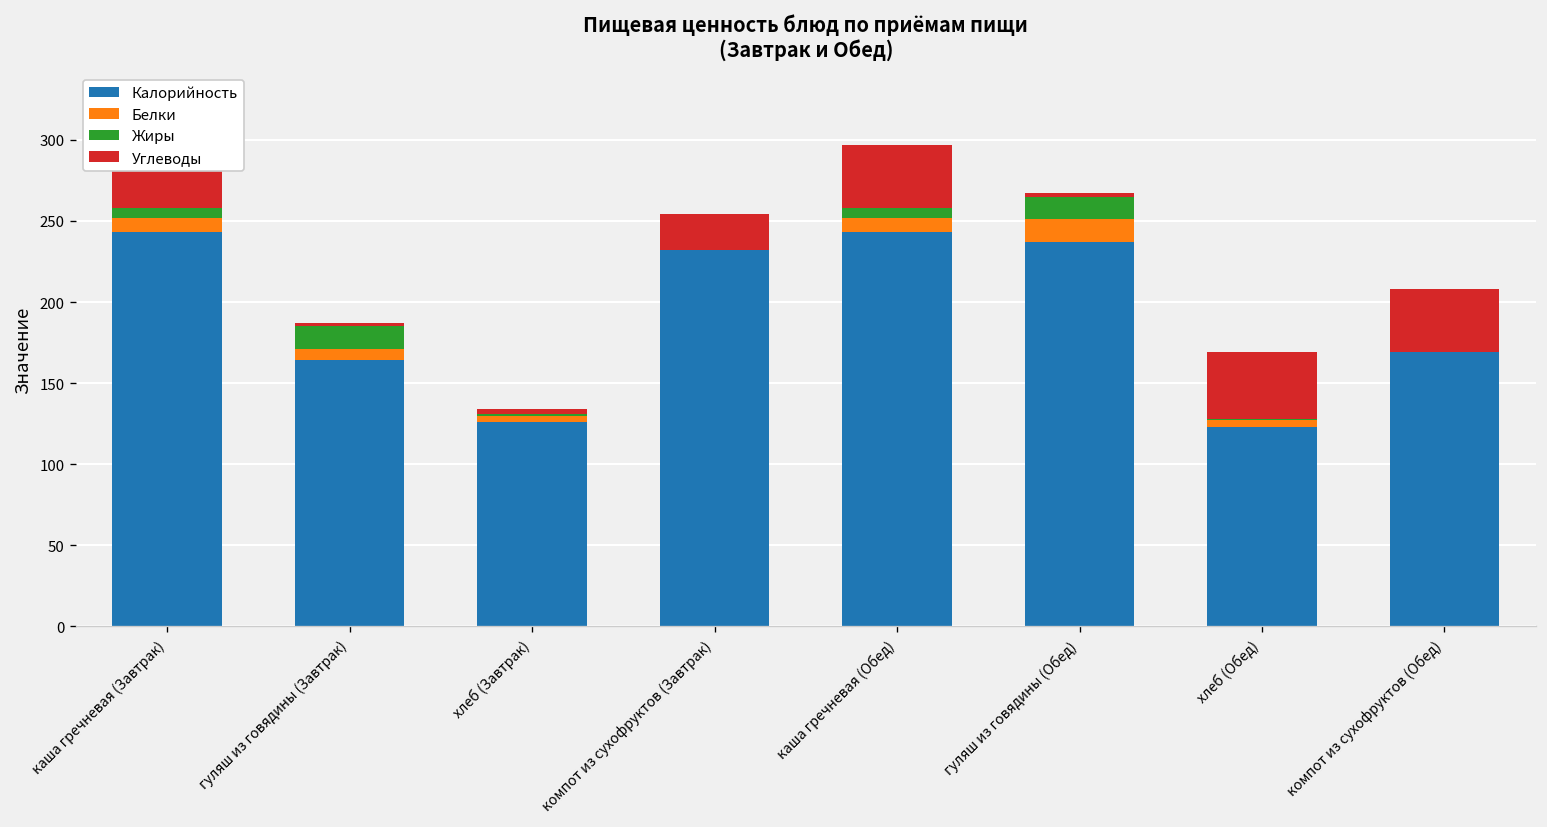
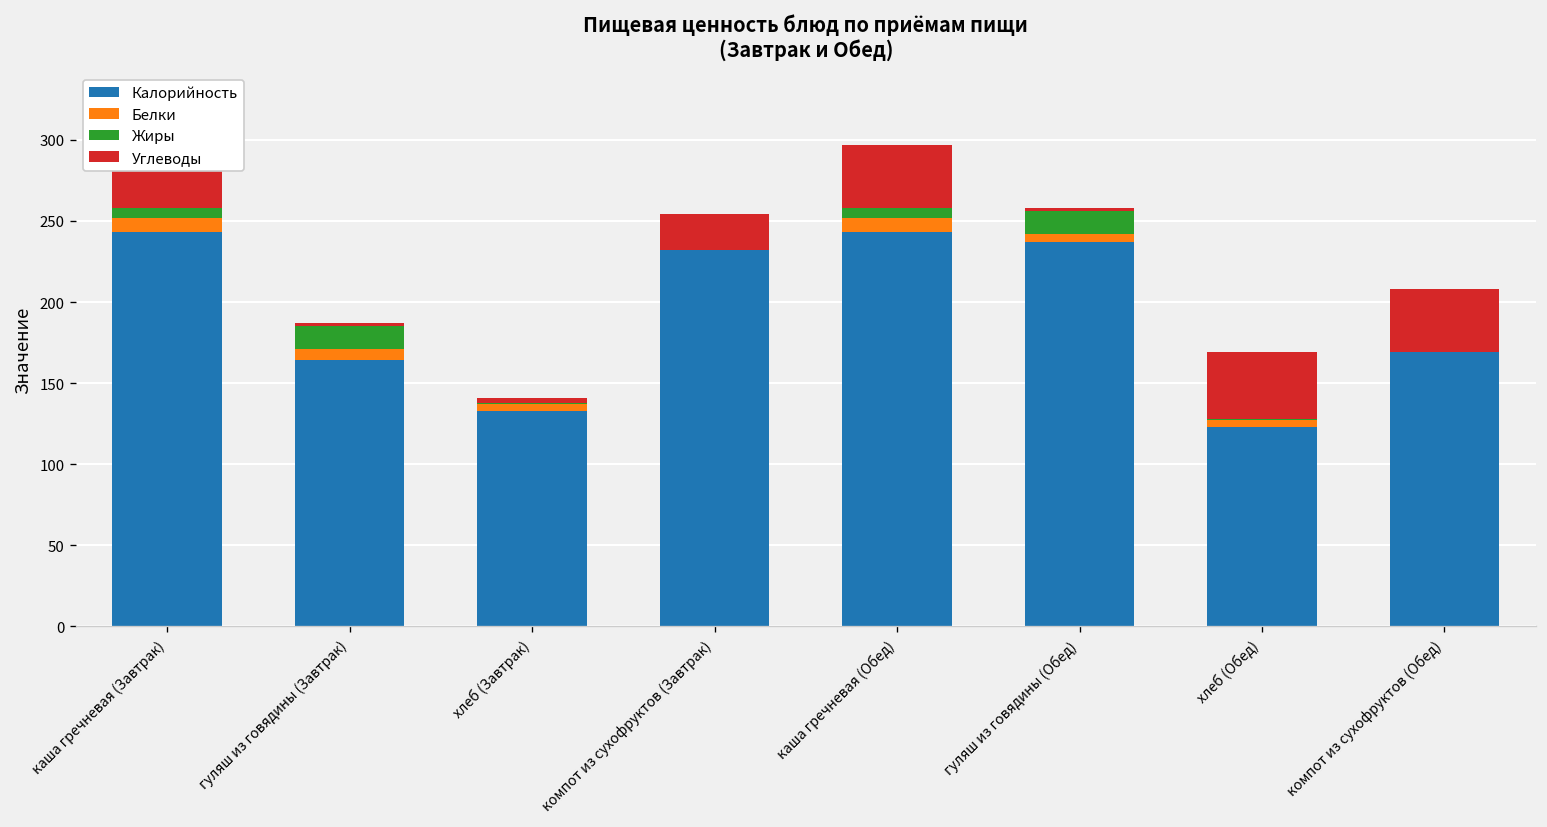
Калорийность, хлеб (Завтрак): 126 -> 133
Белки, гуляш из говядины (Обед): 14 -> 5
